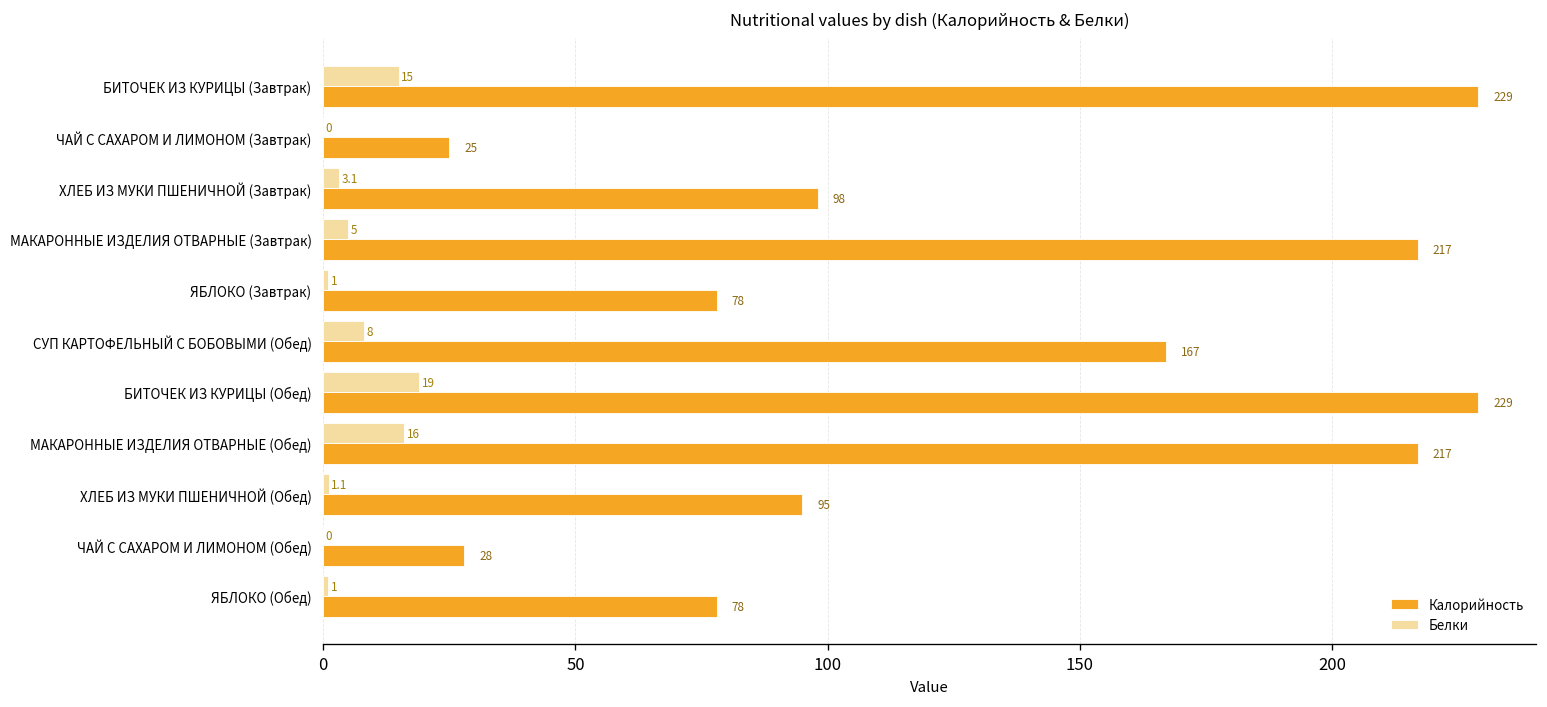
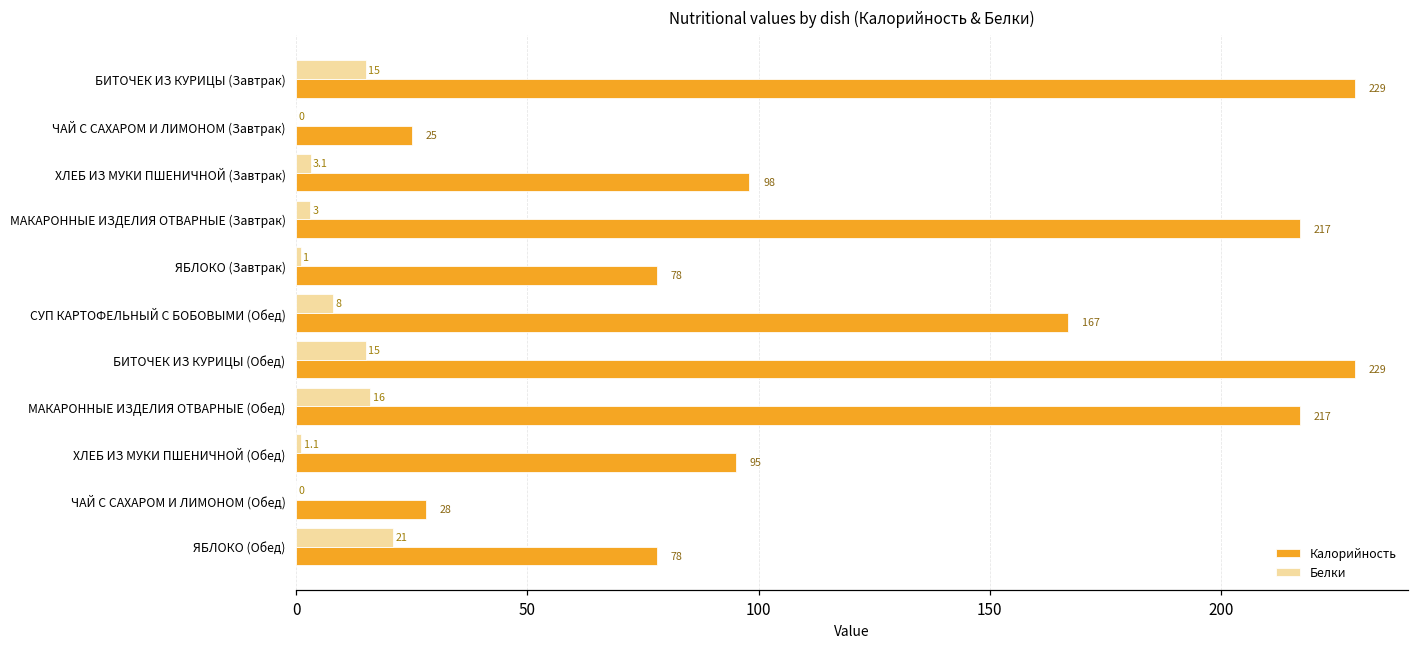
Белки, МАКАРОННЫЕ ИЗДЕЛИЯ ОТВАРНЫЕ (Завтрак): 5 -> 3
Белки, БИТОЧЕК ИЗ КУРИЦЫ (Обед): 19 -> 15
Белки, ЯБЛОКО (Обед): 1 -> 21
